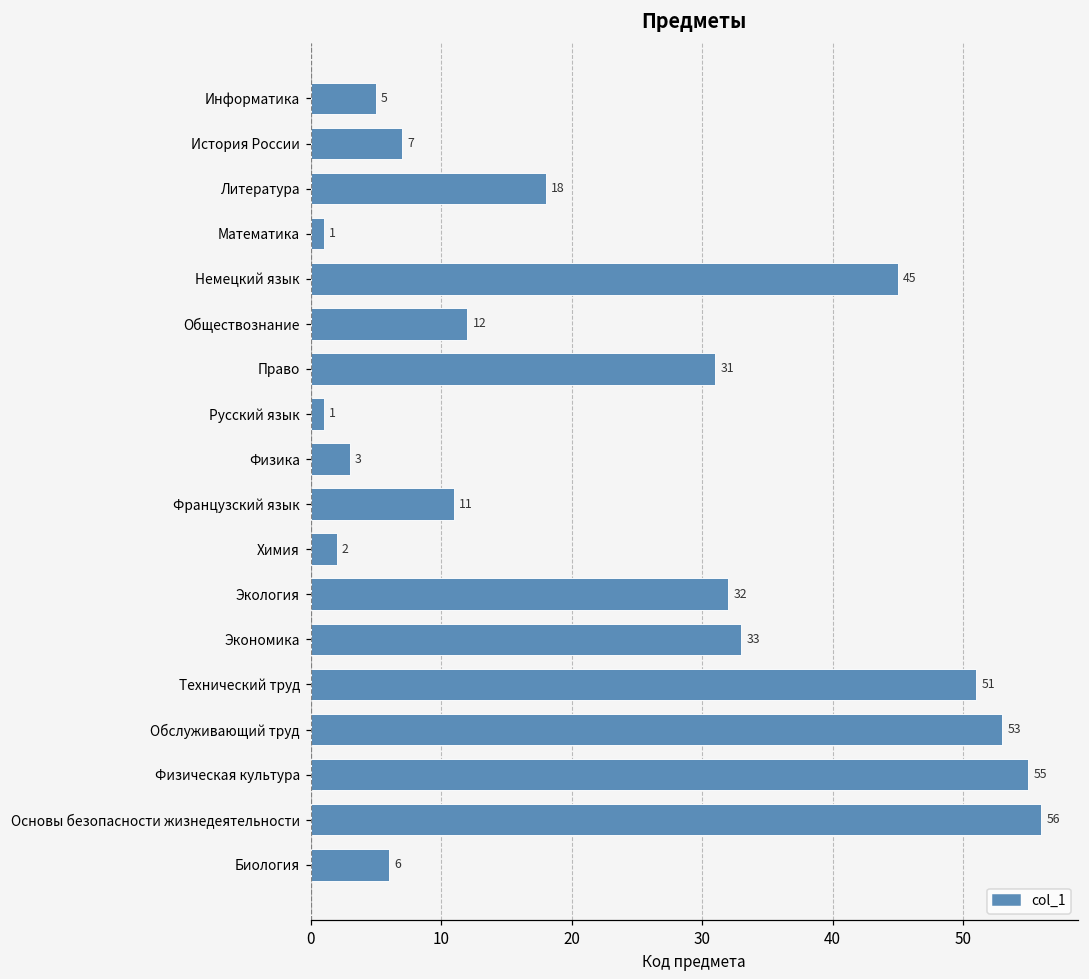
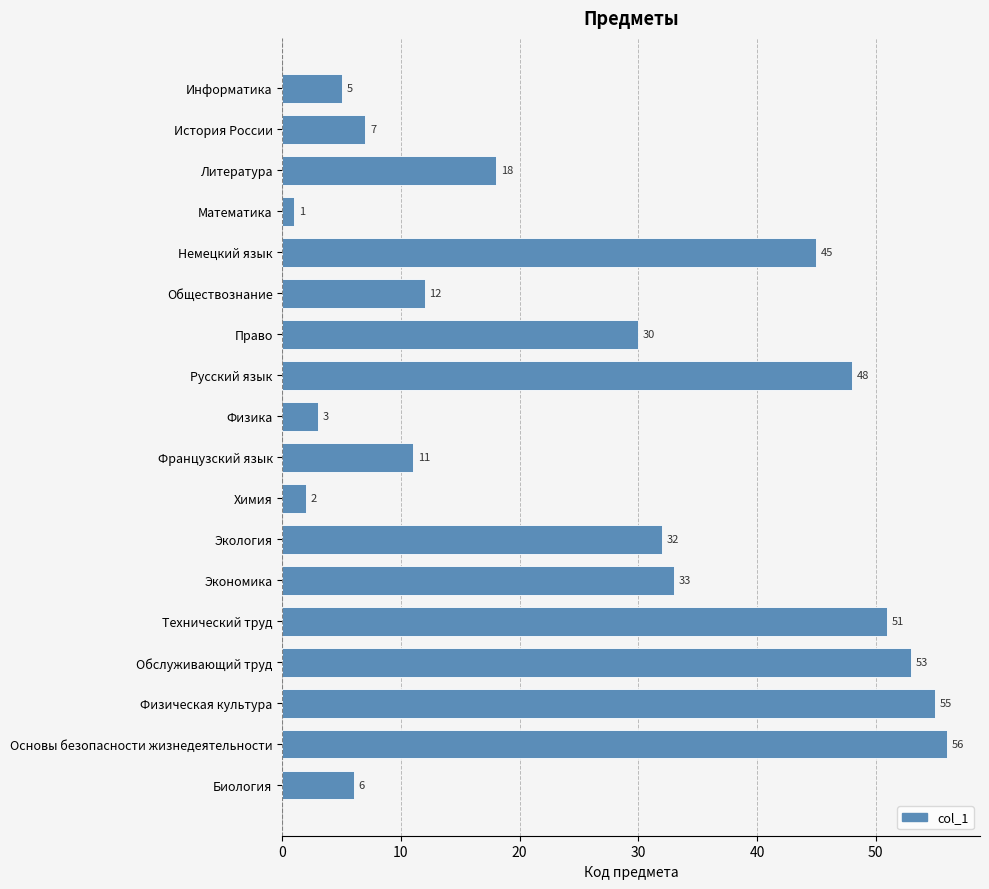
Право: 31 -> 30
Русский язык: 1 -> 48
